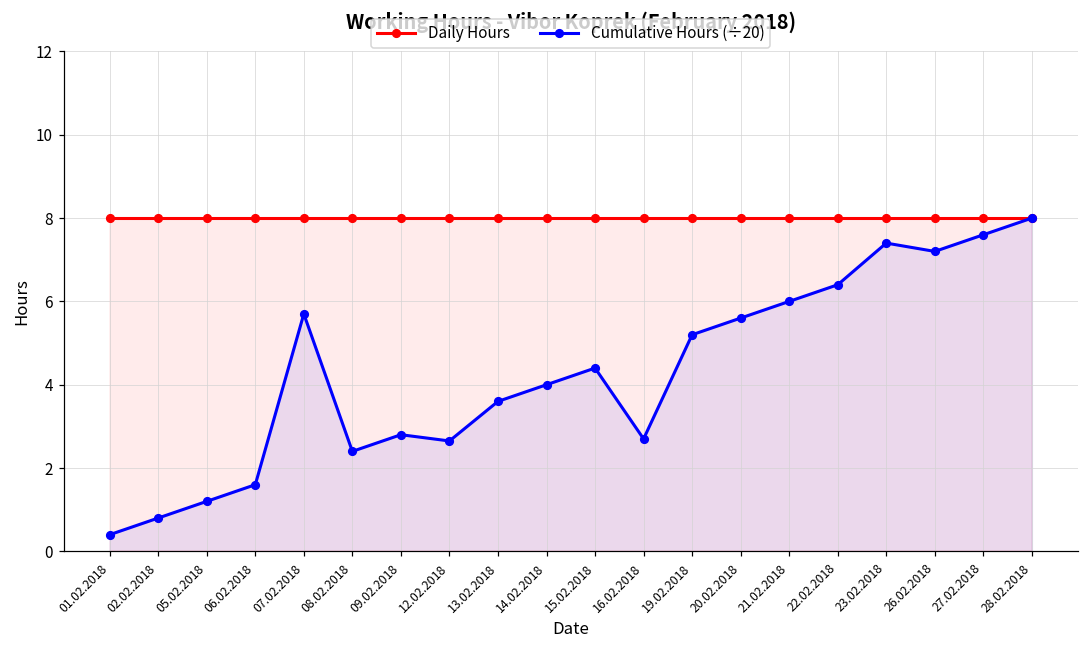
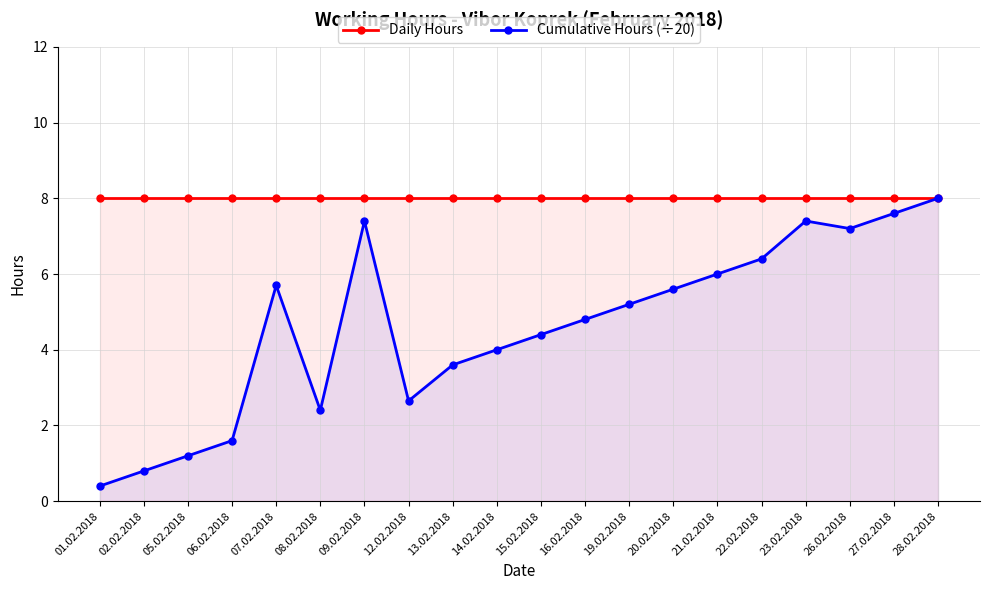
Cumulative Hours (÷20), 09.02.2018: 2.8 -> 7.4
Cumulative Hours (÷20), 16.02.2018: 2.7 -> 4.8
